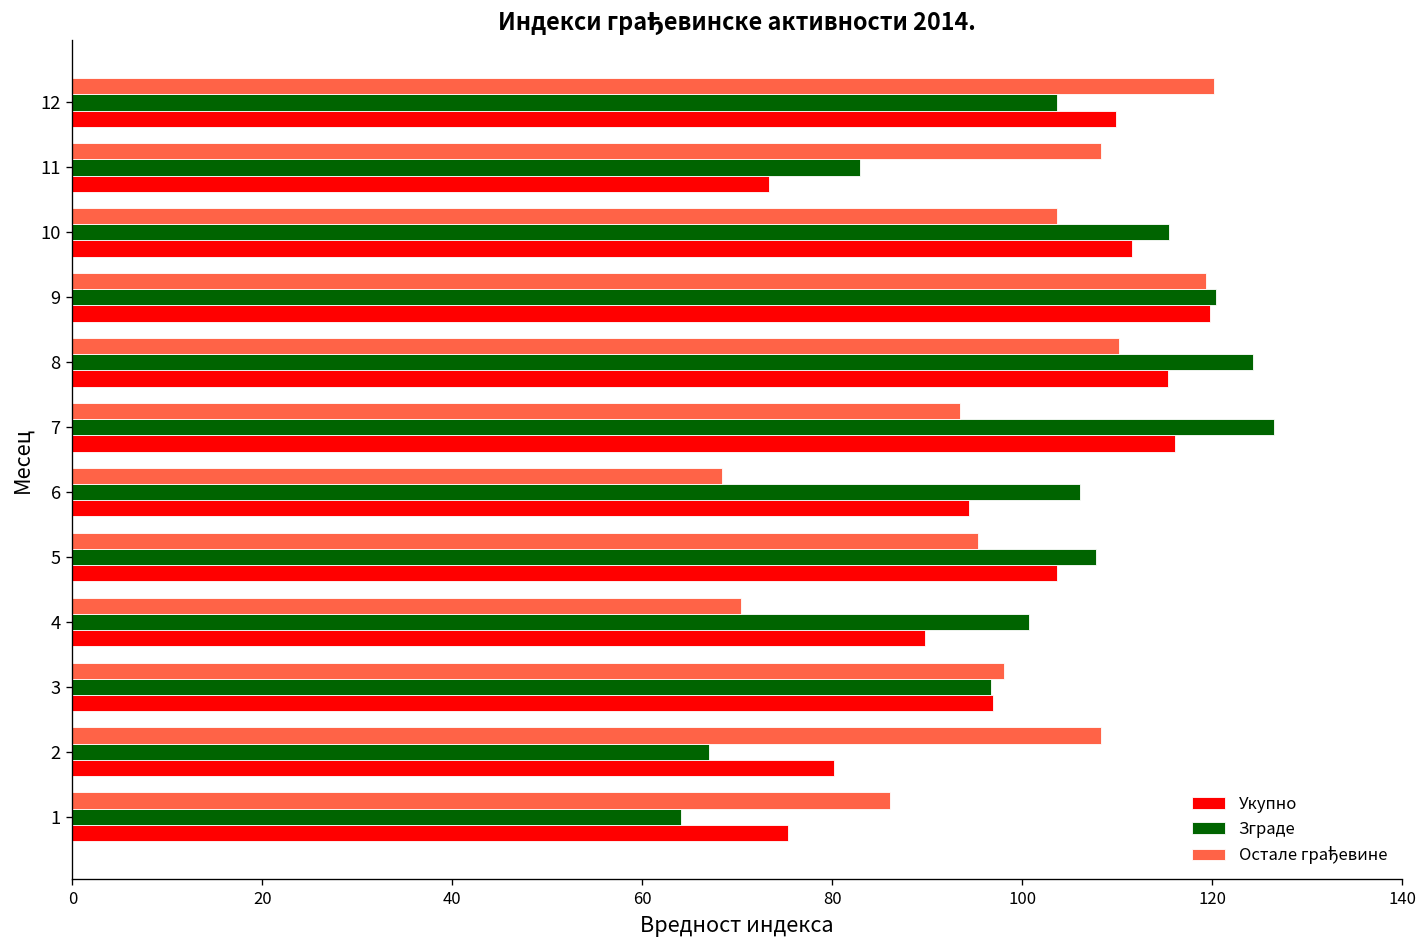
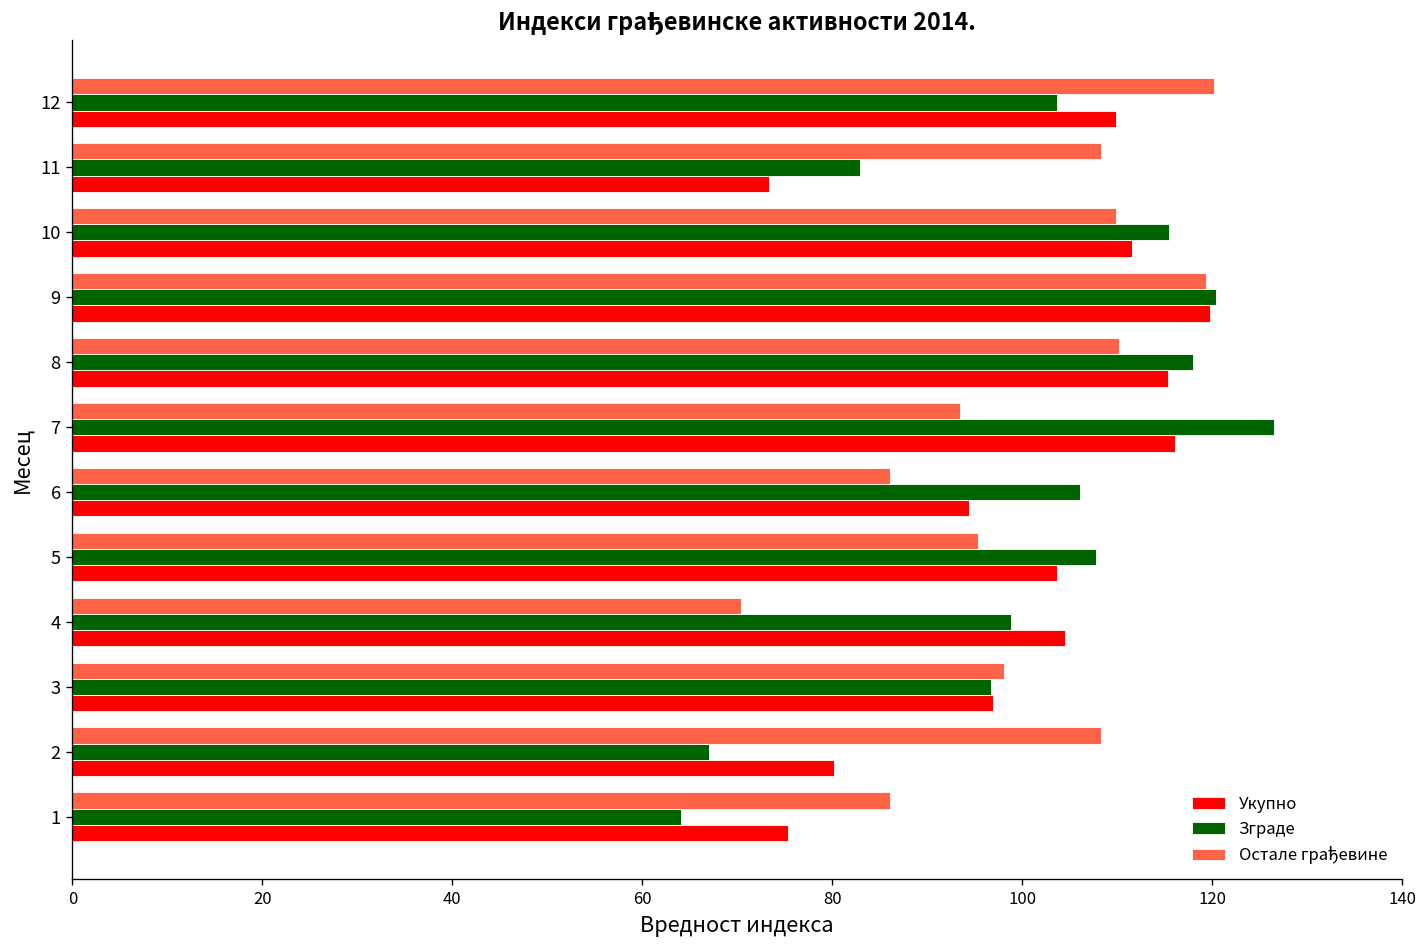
Остале грађевине, 10: 104 -> 110
Зграде, 8: 124 -> 118
Остале грађевине, 6: 68 -> 86
Зграде, 4: 101 -> 99
Укупно, 4: 90 -> 105
